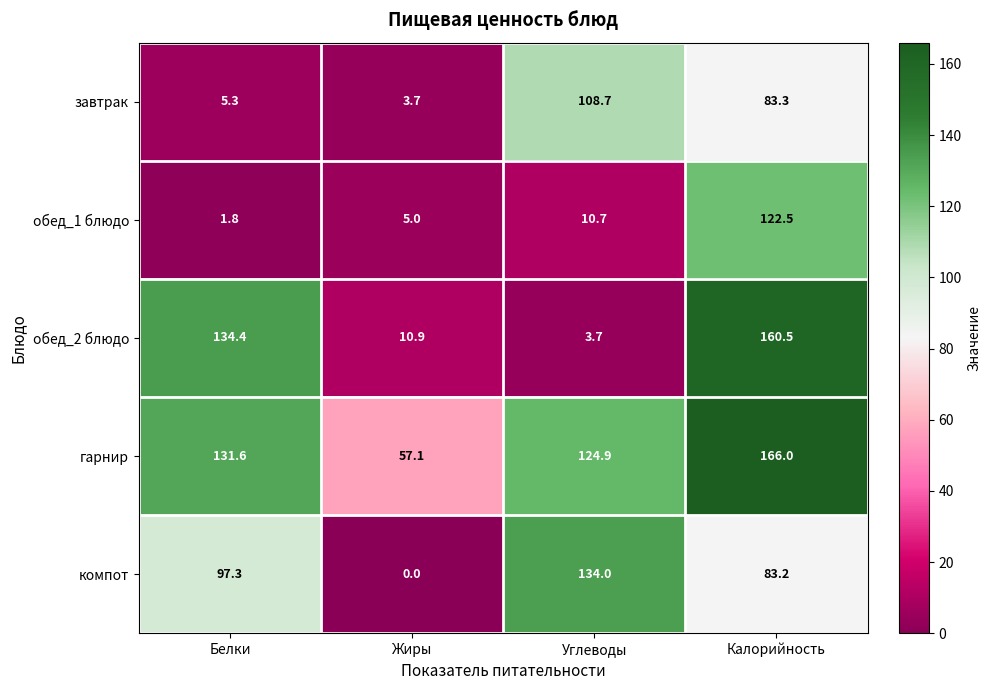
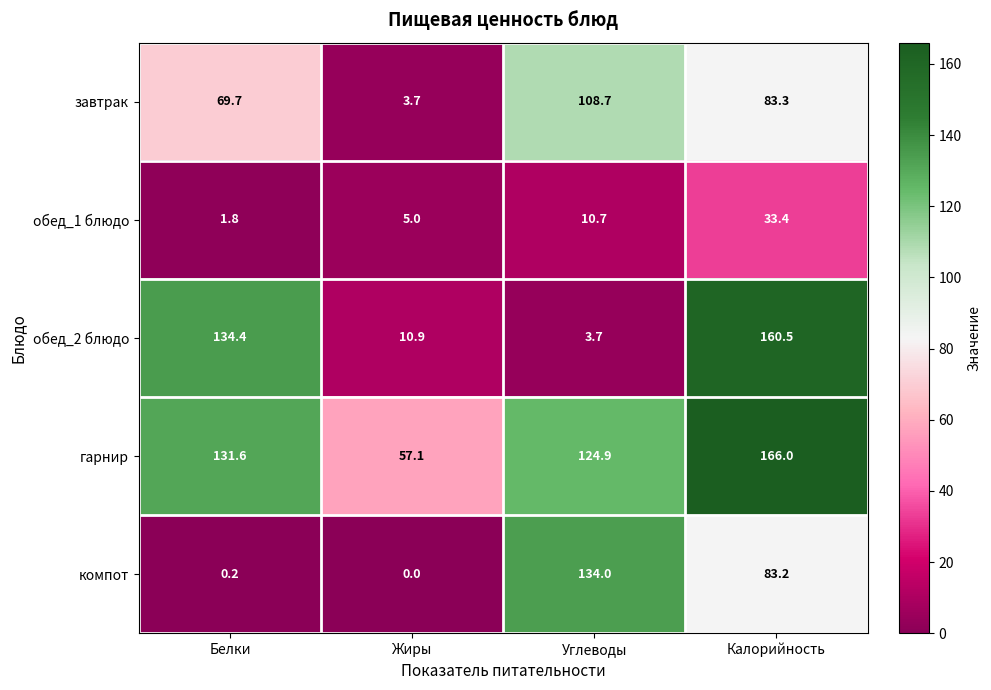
завтрак, Белки: 5.3 -> 69.7
обед_1 блюдо, Калорийность: 122.5 -> 33.4
компот, Белки: 97.3 -> 0.2
